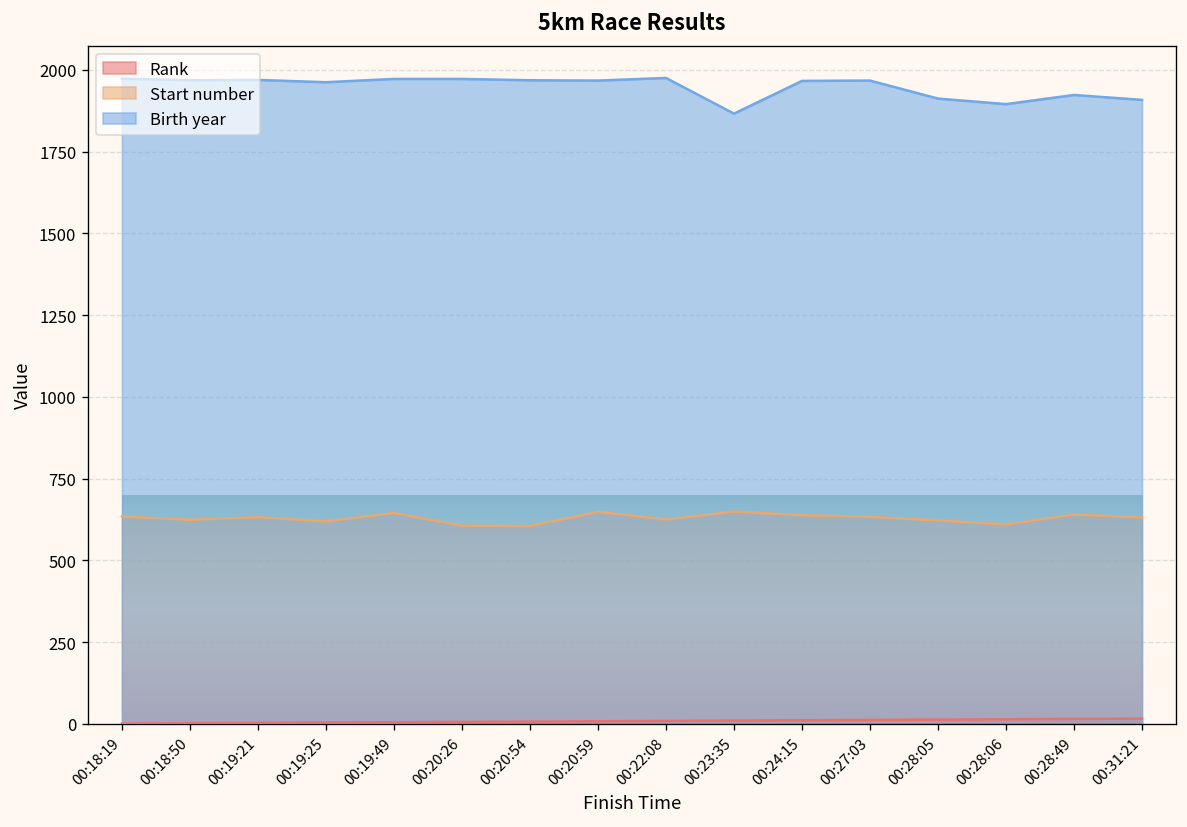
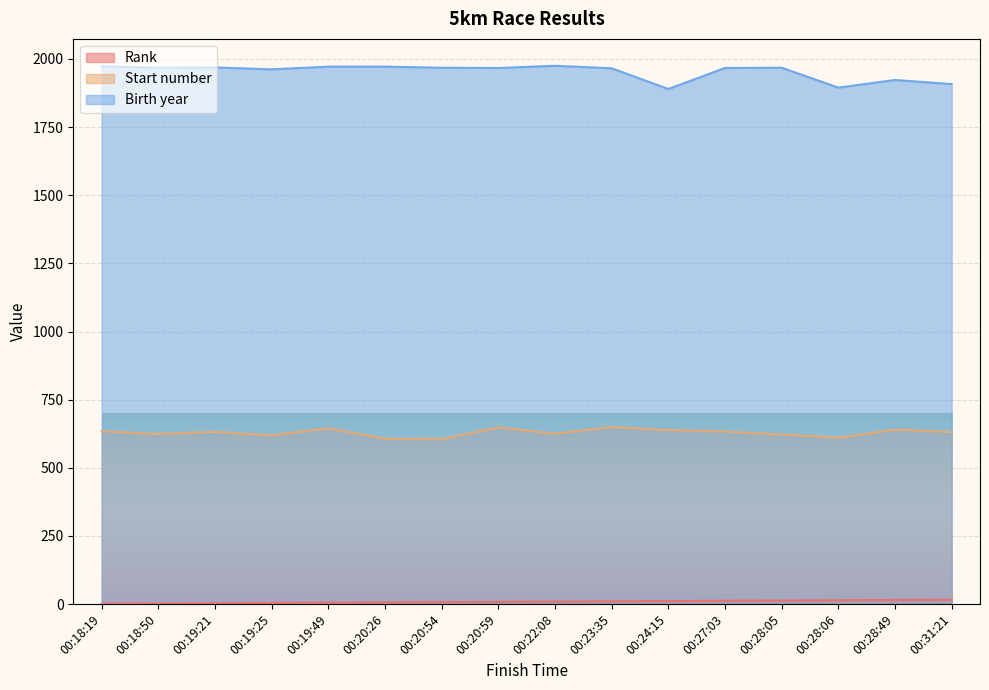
Birth year, 00:23:35: 1870 -> 1970
Birth year, 00:24:15: 1970 -> 1890
Birth year, 00:28:05: 1910 -> 1970
